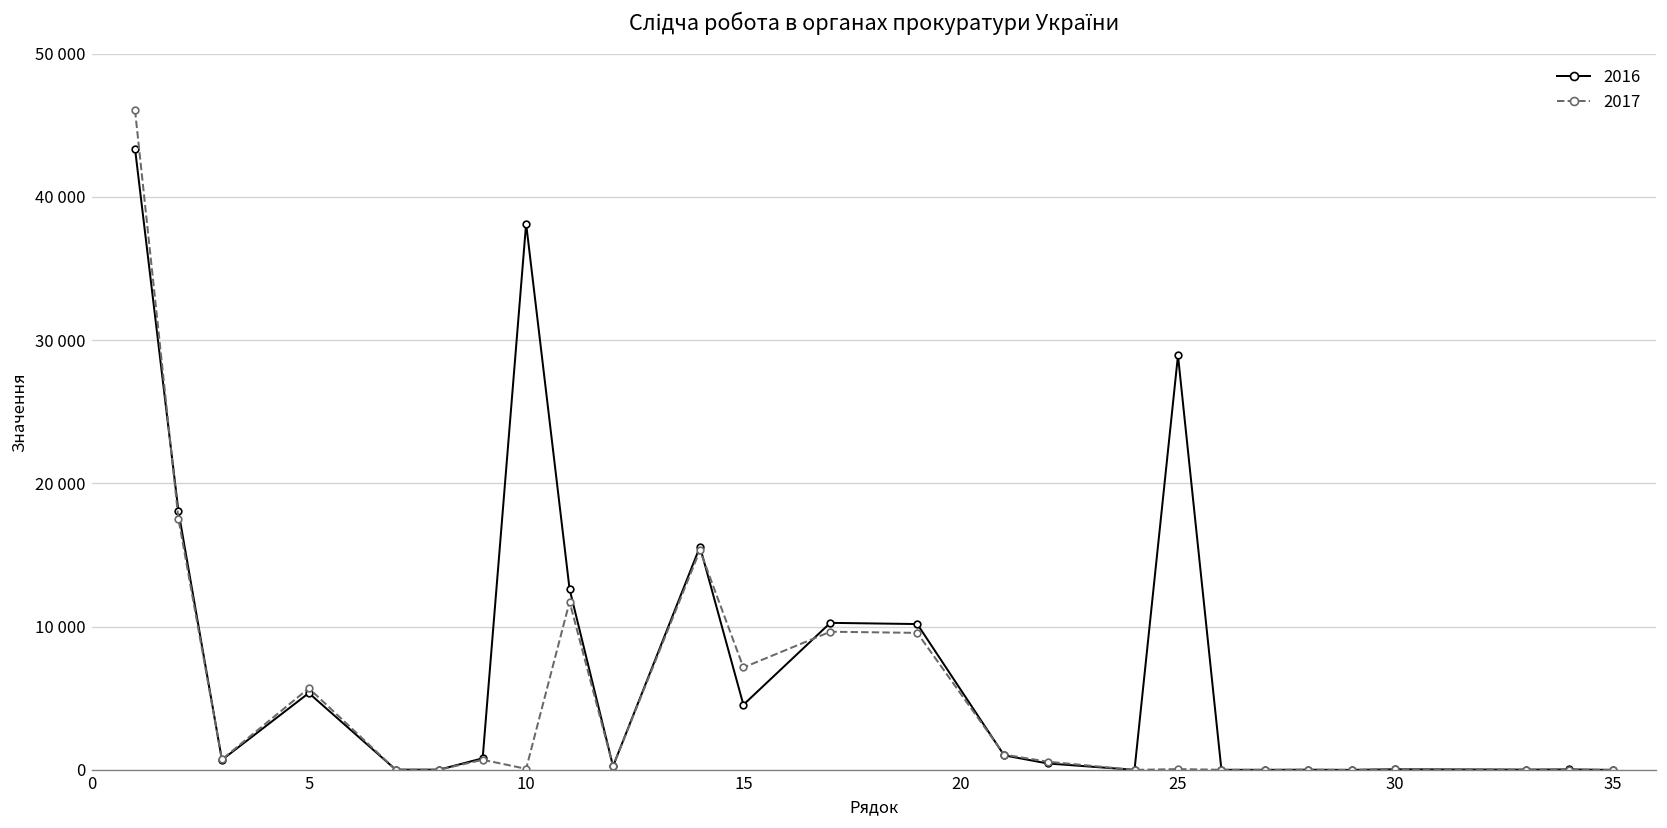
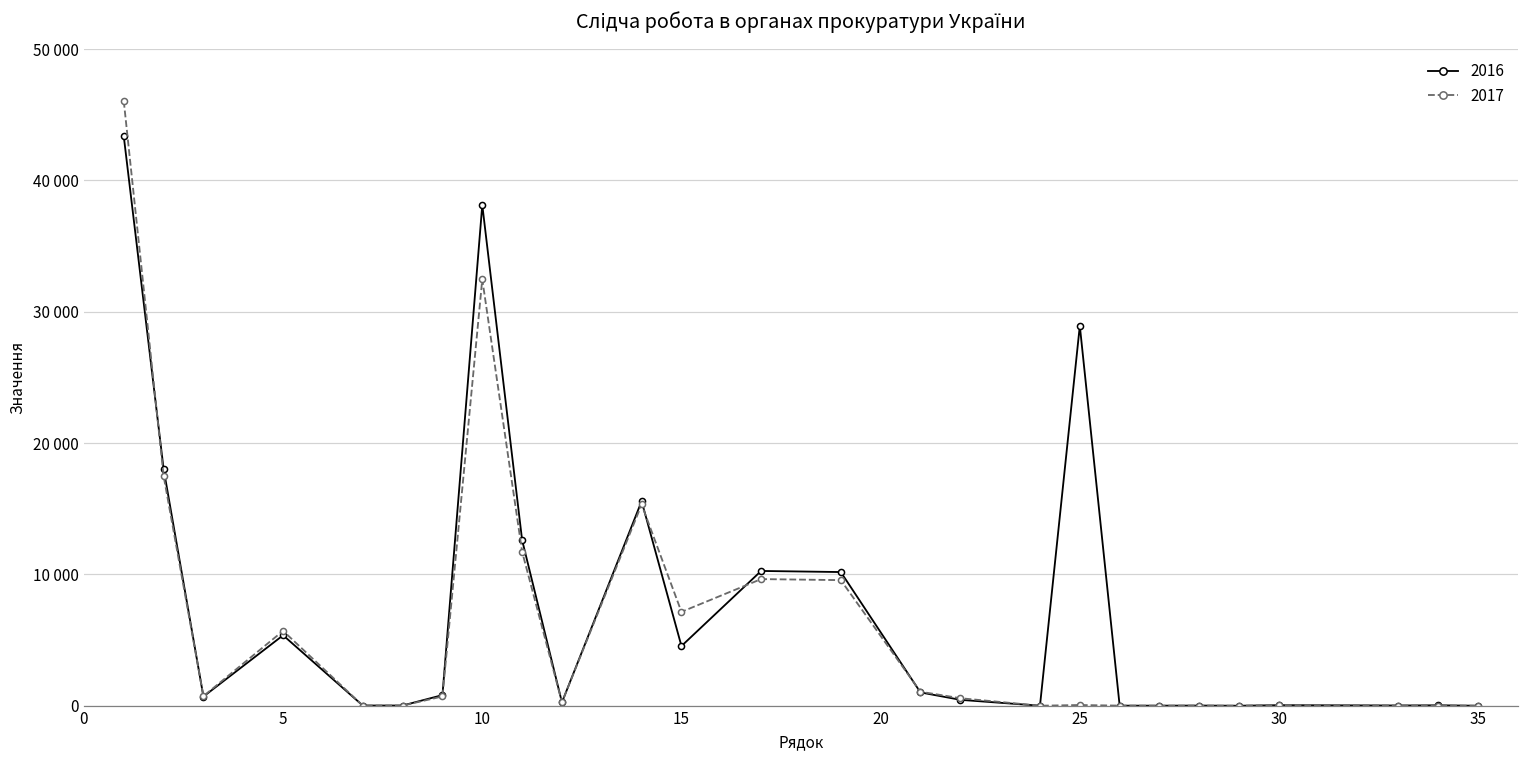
2017, 10: 100 -> 32500
